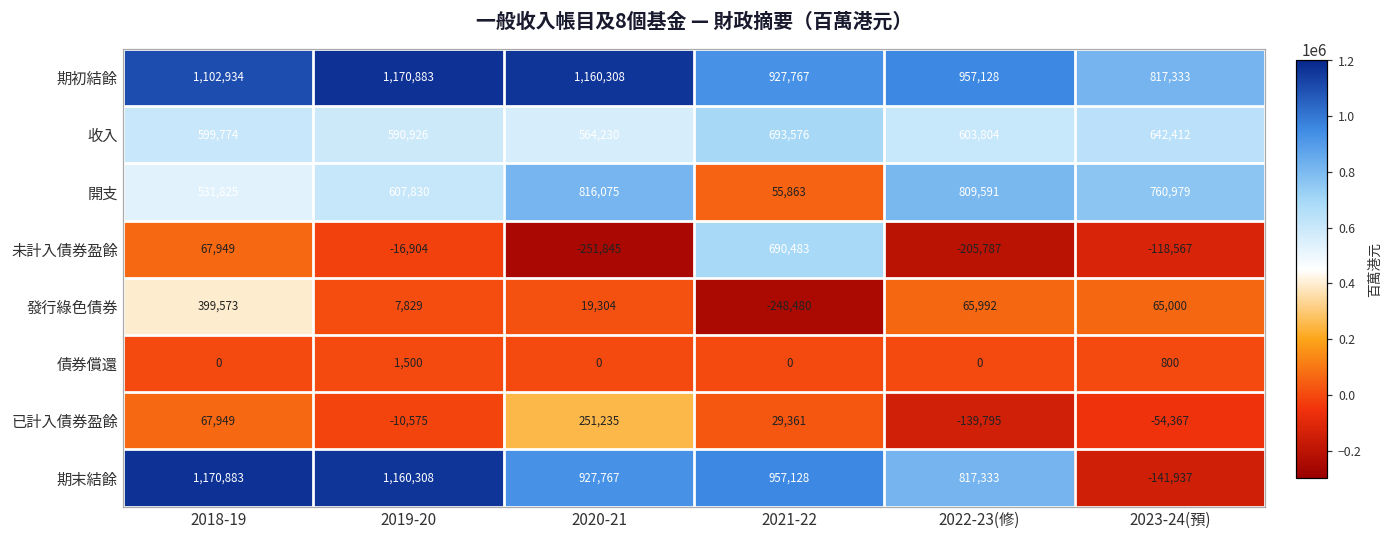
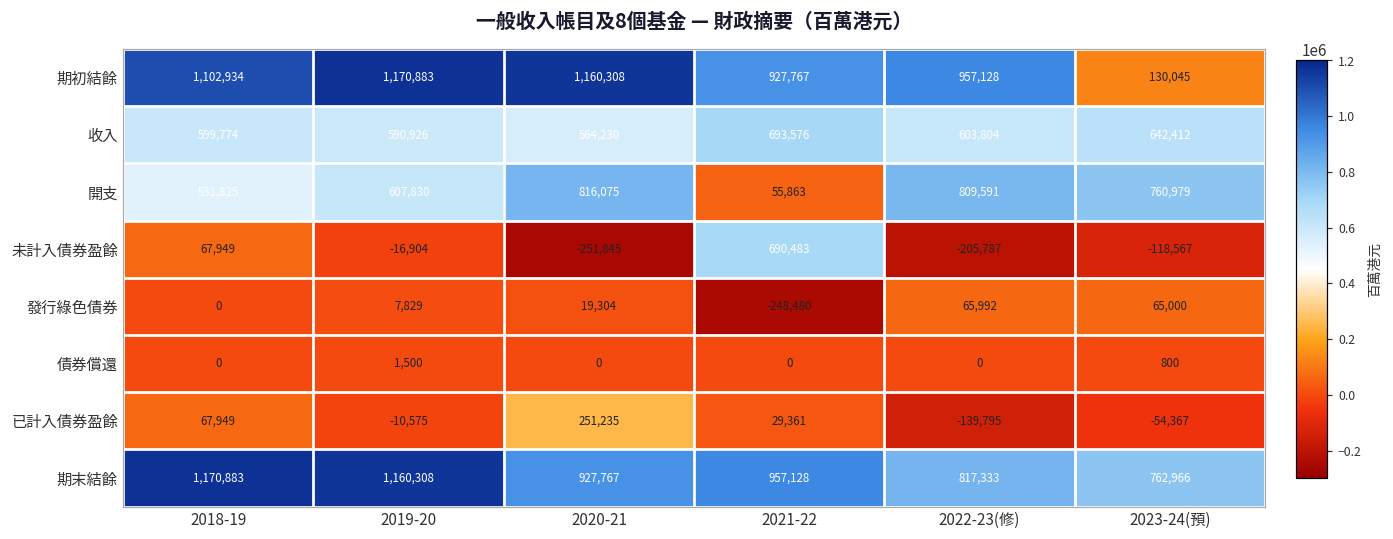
期初結餘, 2023-24(預): 817,333 -> 130,045
發行綠色債券, 2018-19: 399,573 -> 0
期末結餘, 2023-24(預): -141,937 -> 762,966
